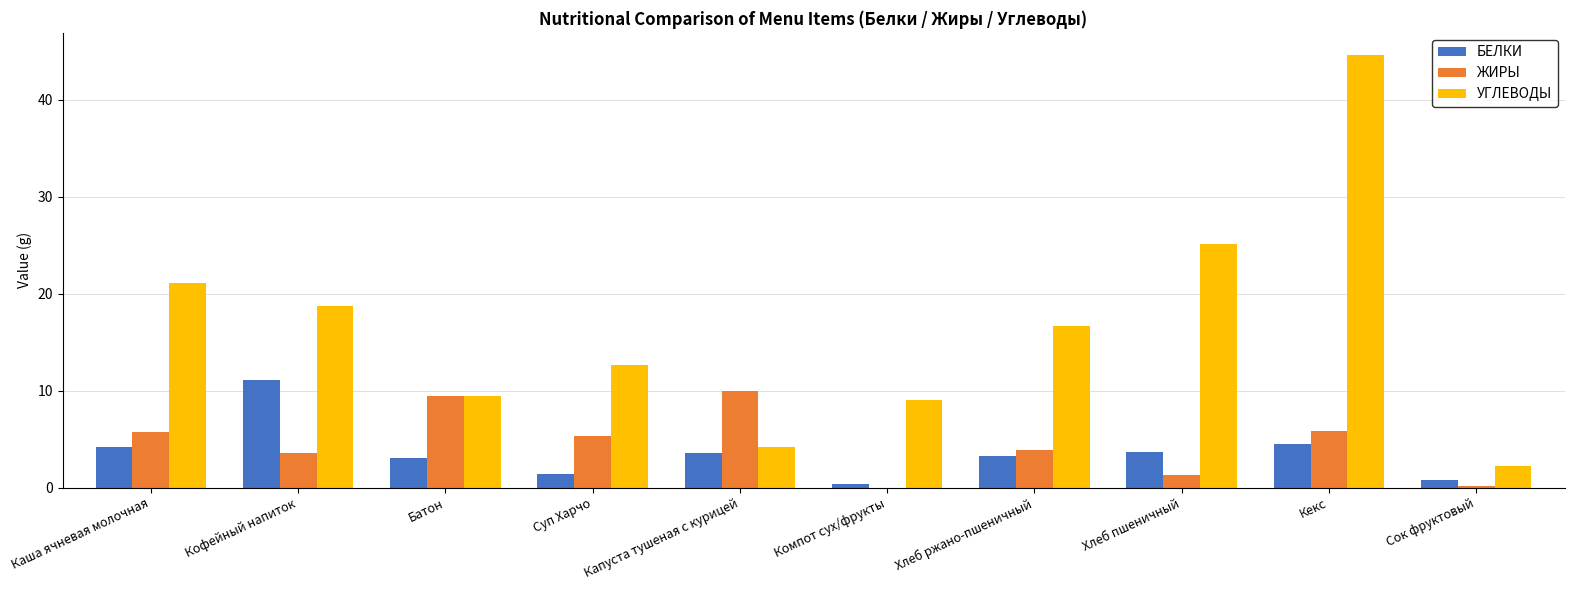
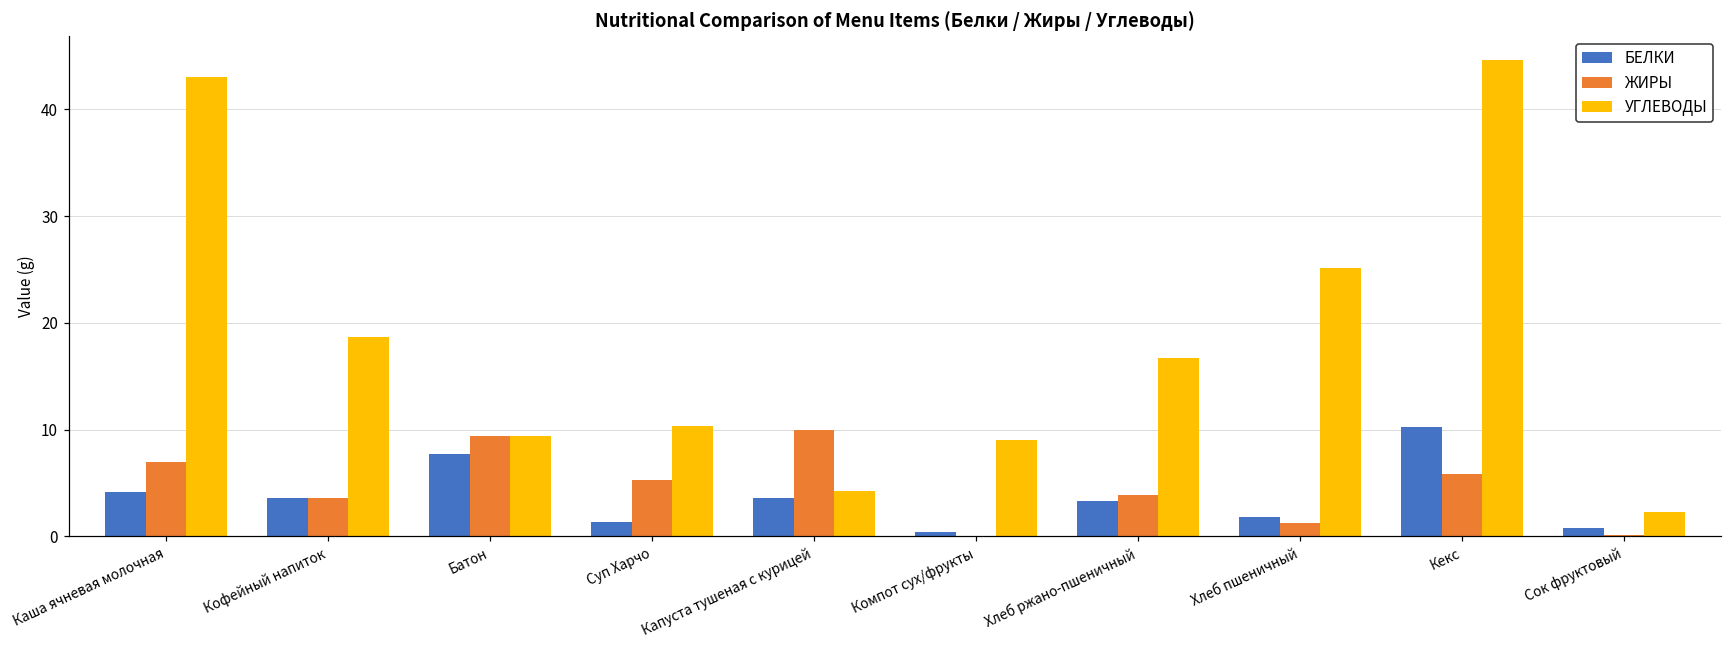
ЖИРЫ, Каша ячневая молочная: 6 -> 7
УГЛЕВОДЫ, Каша ячневая молочная: 21 -> 43
БЕЛКИ, Кофейный напиток: 11 -> 4
БЕЛКИ, Батон: 3 -> 8
УГЛЕВОДЫ, Суп Харчо: 13 -> 10
БЕЛКИ, Хлеб пшеничный: 4 -> 2
БЕЛКИ, Кекс: 5 -> 10
